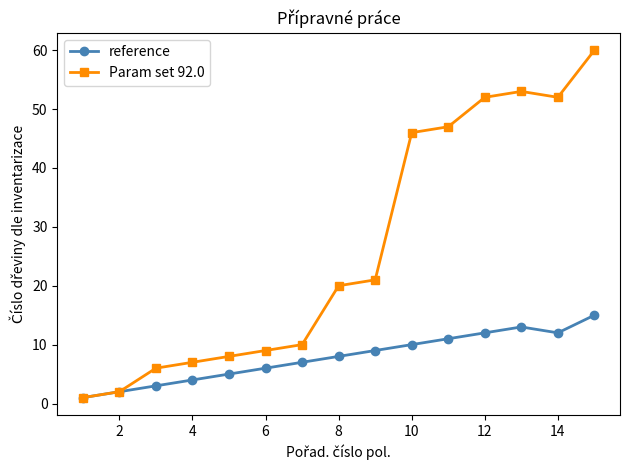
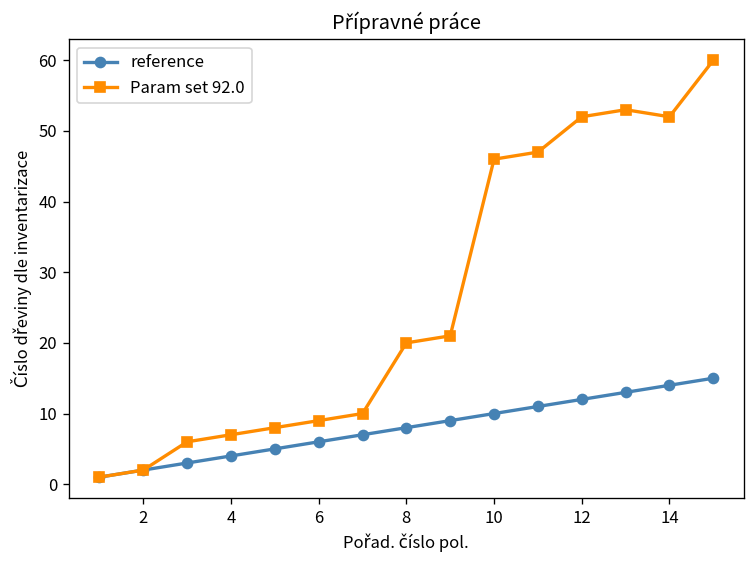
reference, 14: 12 -> 14
